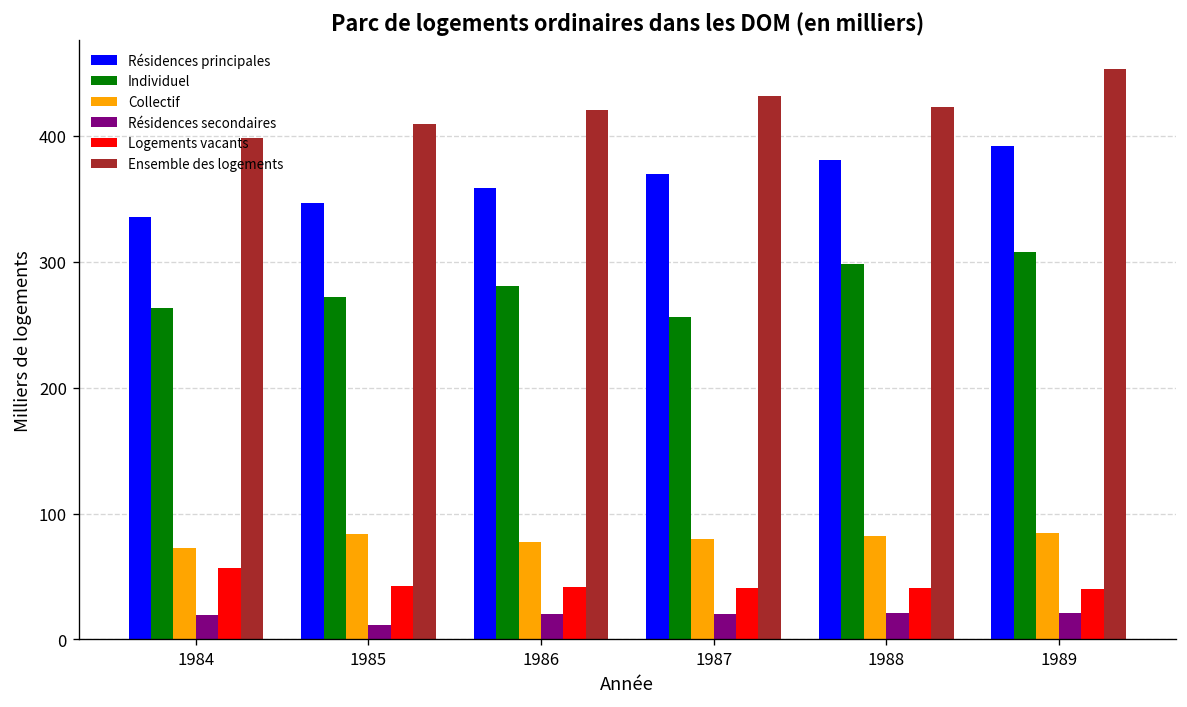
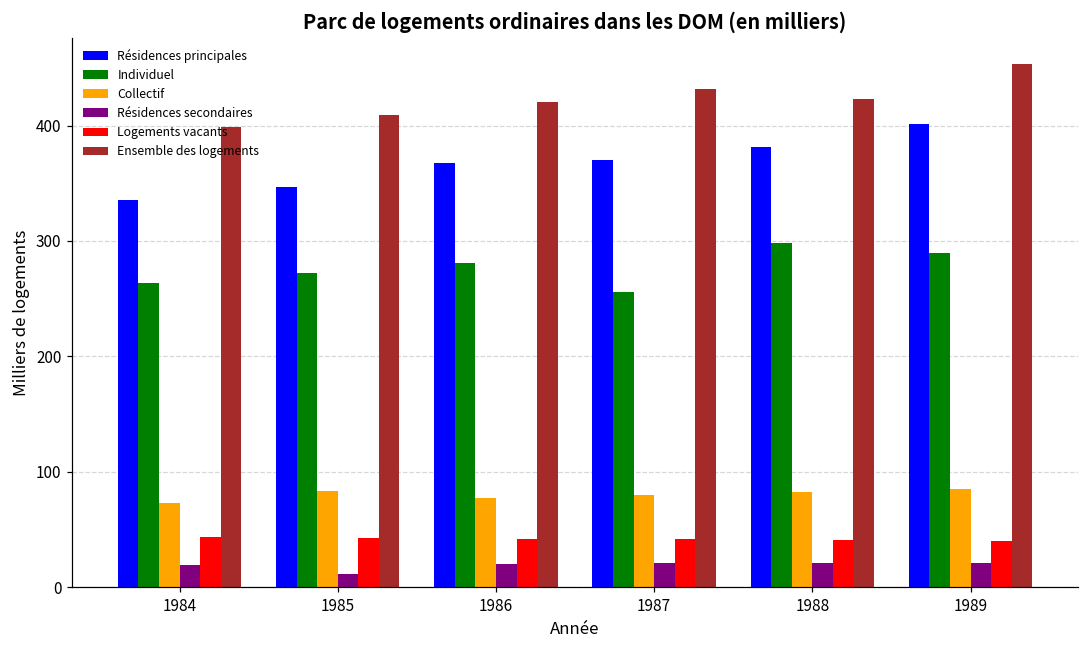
Logements vacants, 1984: 57 -> 43
Résidences principales, 1986: 358 -> 368
Résidences principales, 1989: 392 -> 401
Individuel, 1989: 307 -> 289
